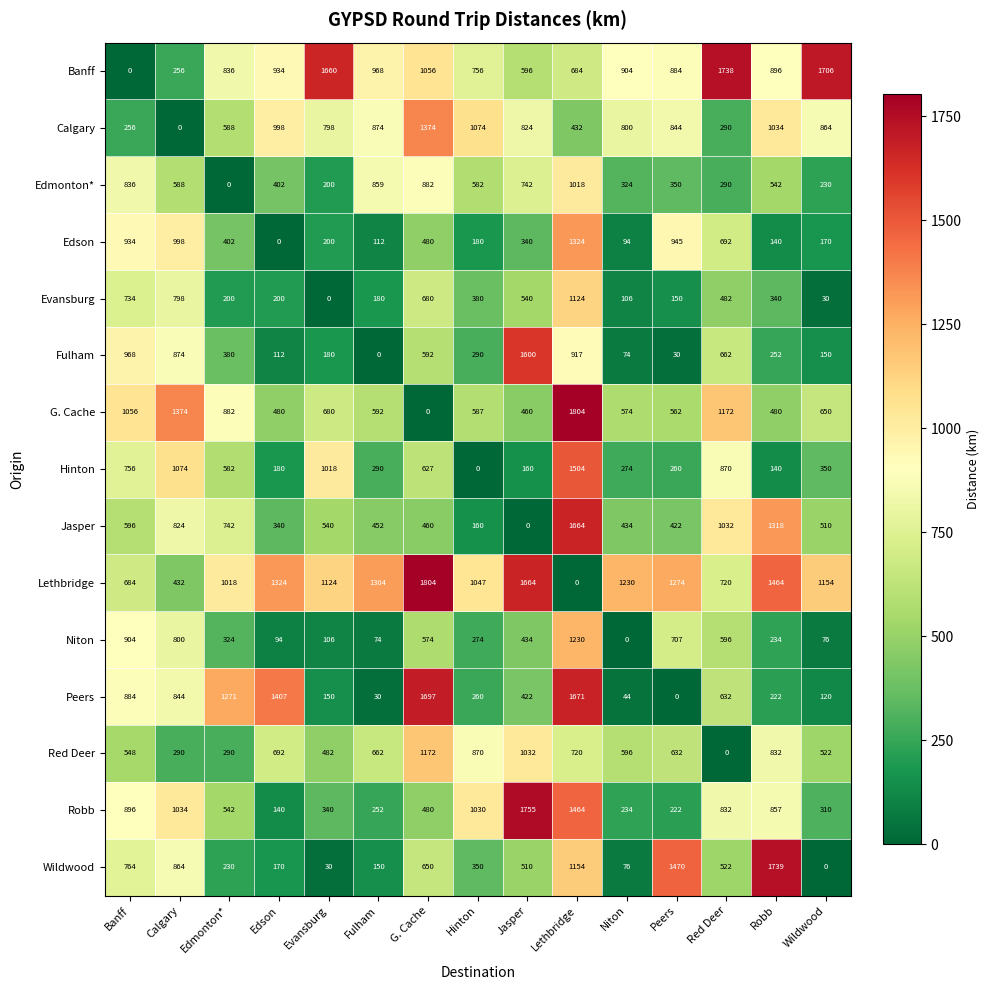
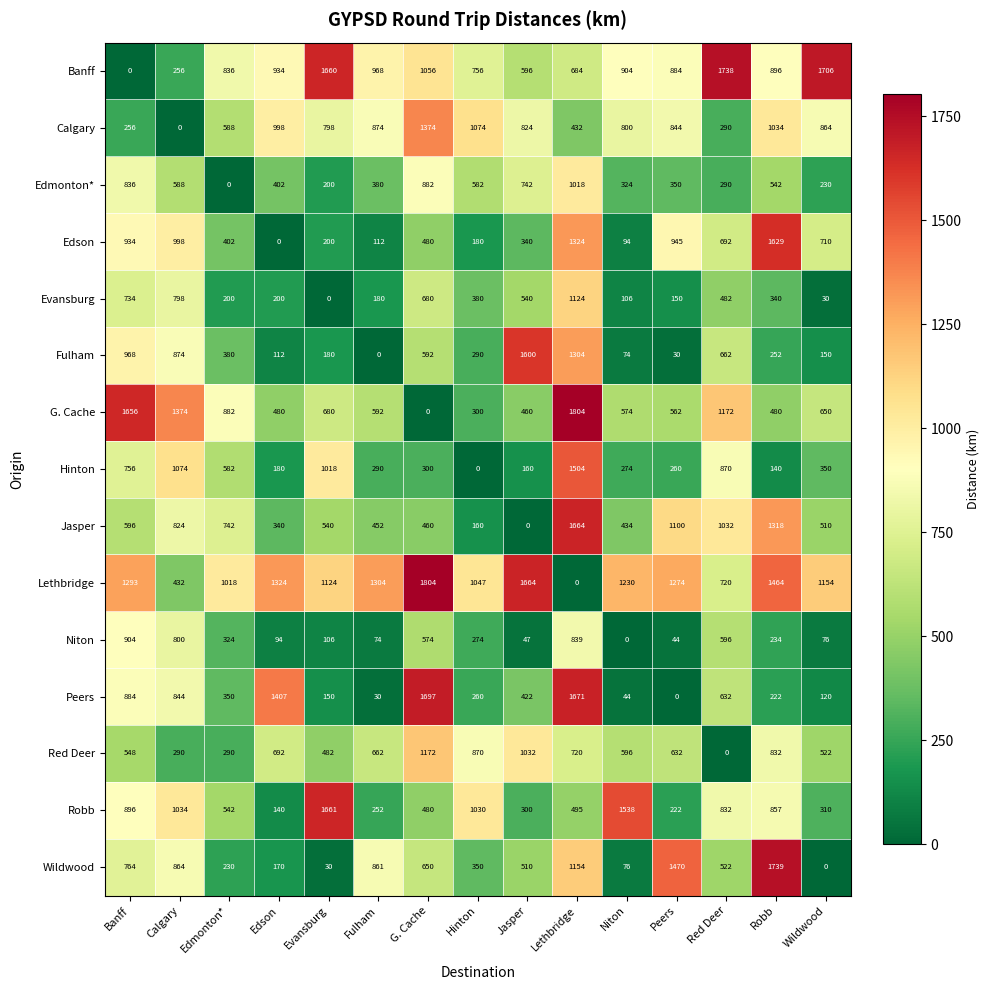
Edmonton*, Fulham: 859 -> 380
Edson, Robb: 140 -> 1629
Edson, Wildwood: 170 -> 710
Fulham, Lethbridge: 917 -> 1304
G. Cache, Banff: 1056 -> 1656
G. Cache, Hinton: 587 -> 300
Hinton, G. Cache: 627 -> 300
Jasper, Peers: 422 -> 1100
Lethbridge, Banff: 684 -> 1293
Niton, Jasper: 434 -> 47
Niton, Lethbridge: 1230 -> 839
Niton, Peers: 707 -> 44
Peers, Edmonton*: 1271 -> 350
Robb, Evansburg: 340 -> 1661
Robb, Jasper: 1755 -> 300
Robb, Lethbridge: 1464 -> 495
Robb, Niton: 234 -> 1538
Wildwood, Fulham: 150 -> 861
